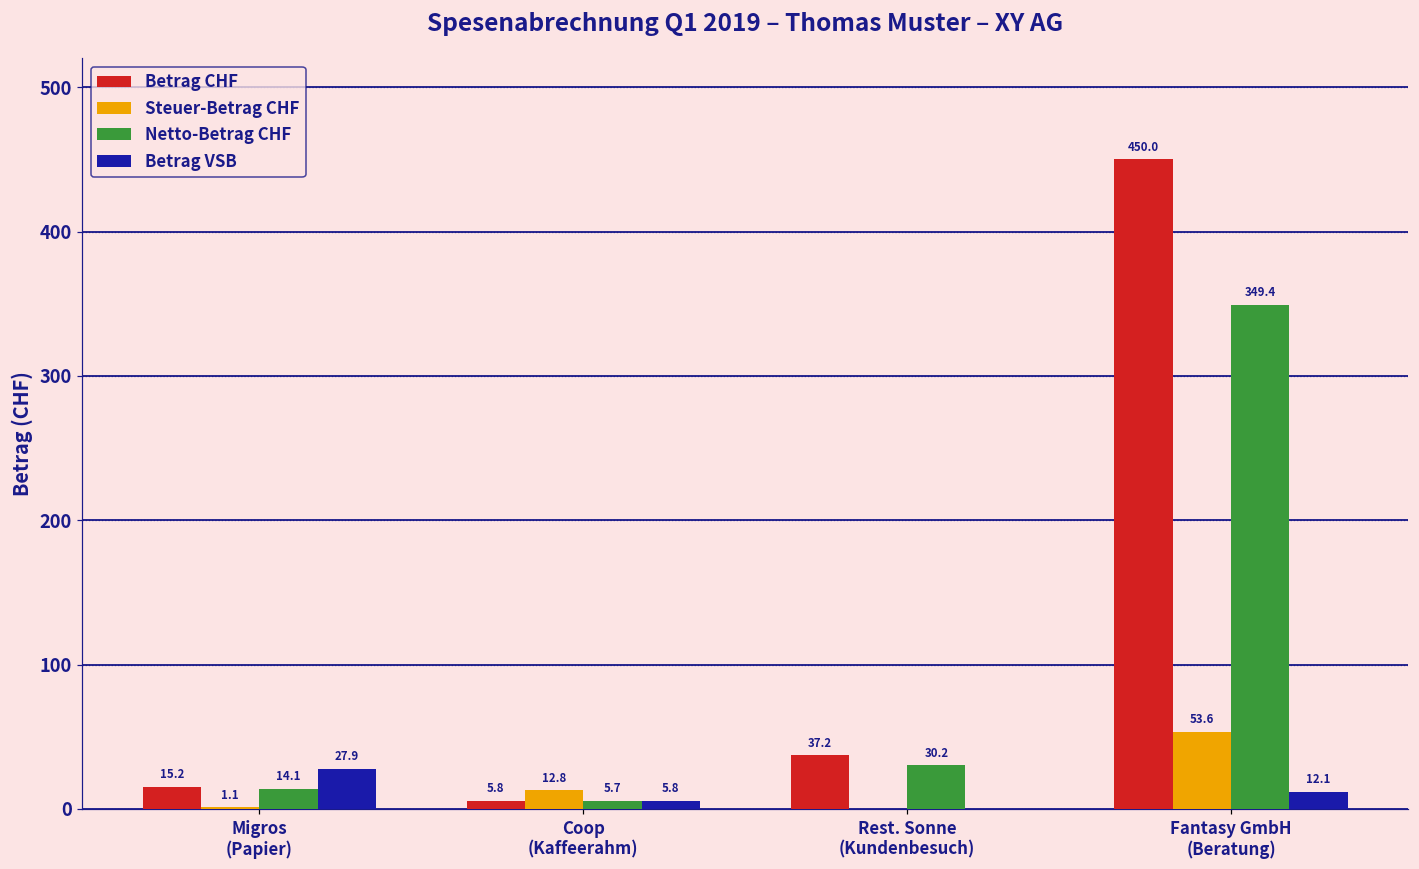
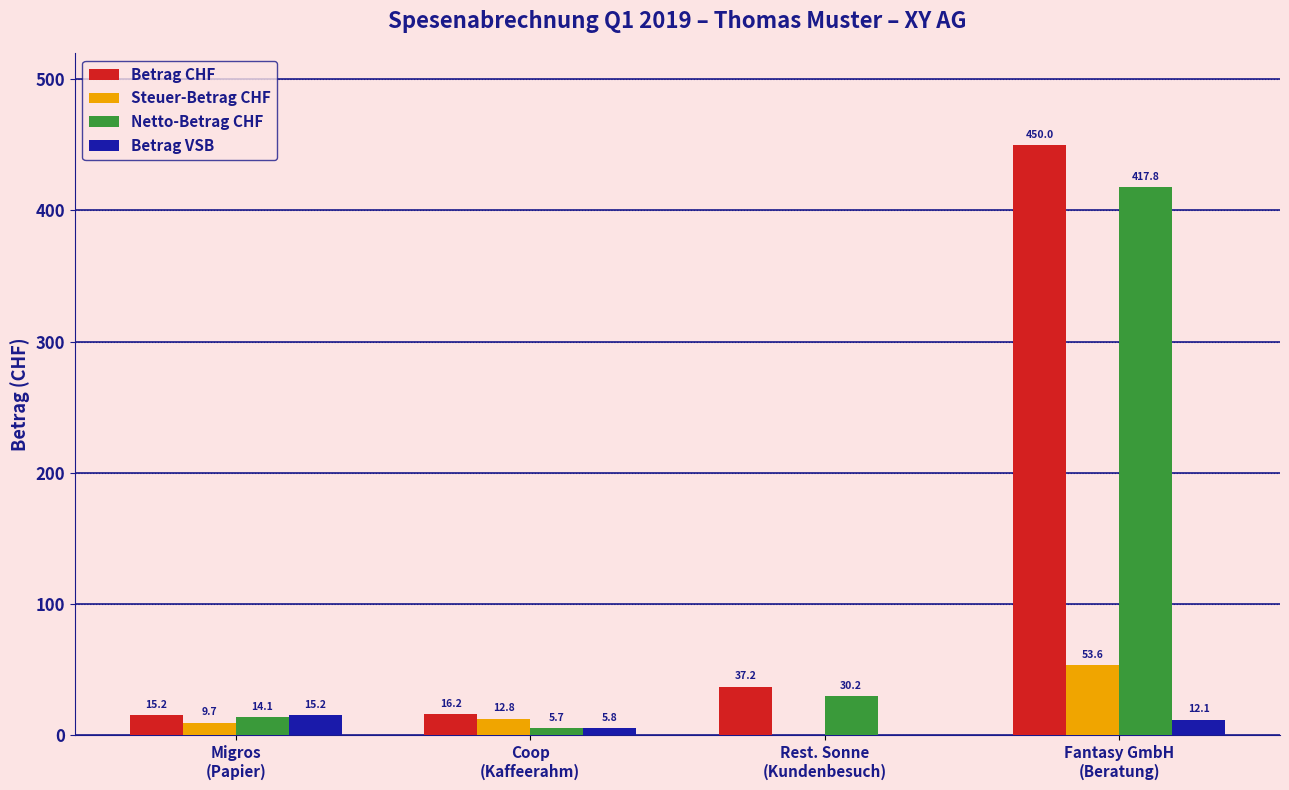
Steuer-Betrag CHF, Migros (Papier): 1.1 -> 9.7
Betrag VSB, Migros (Papier): 27.9 -> 15.2
Betrag CHF, Coop (Kaffeerahm): 5.8 -> 16.2
Netto-Betrag CHF, Fantasy GmbH (Beratung): 349.4 -> 417.8
